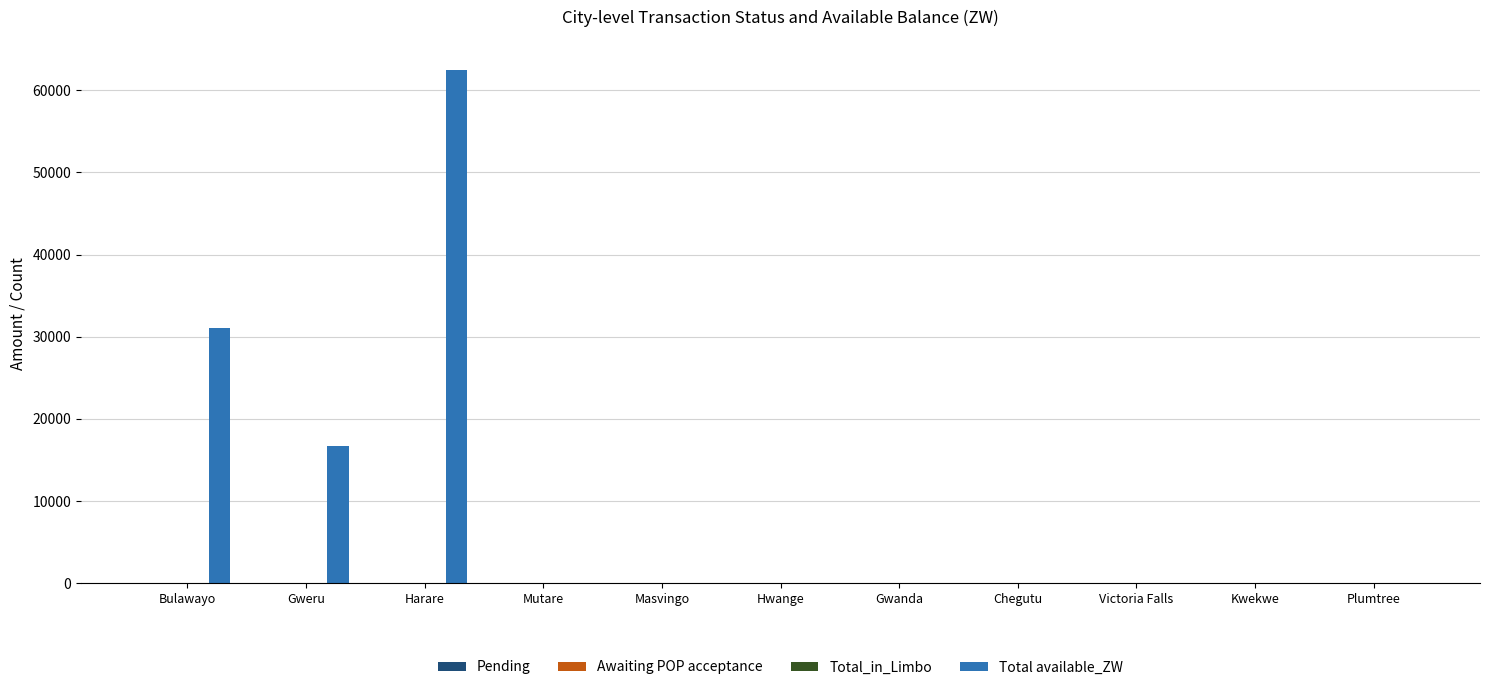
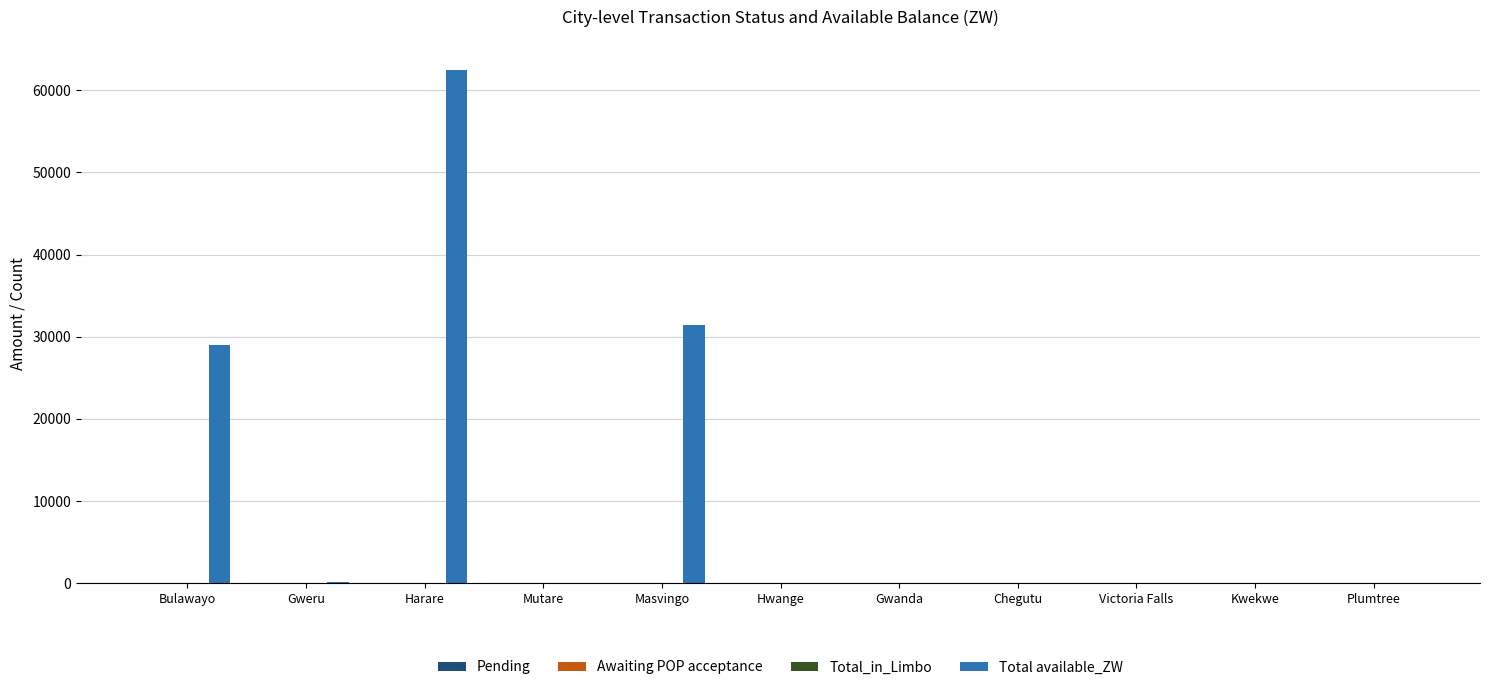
Total available_ZW, Bulawayo: 31000 -> 29000
Total available_ZW, Gweru: 17000 -> 0
Total available_ZW, Masvingo: 0 -> 31000
